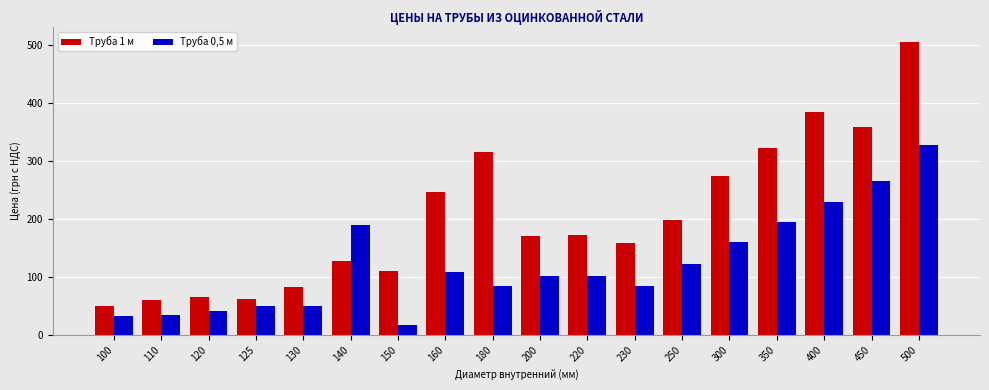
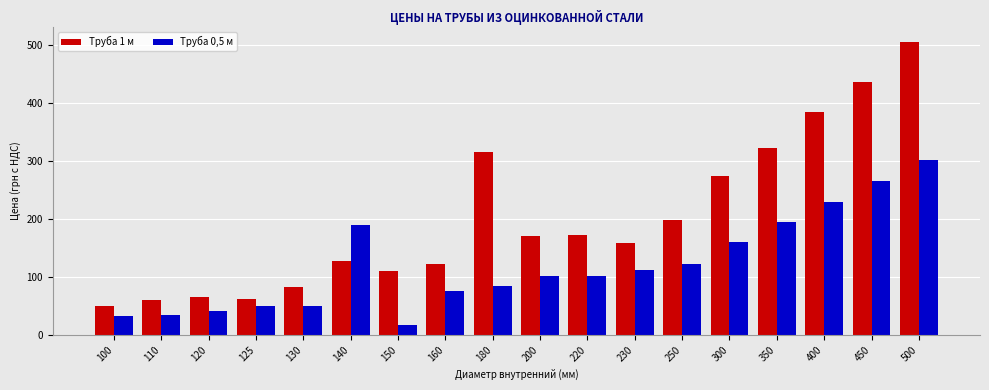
Труба 1 м, 160: 250 -> 120
Труба 0,5 м, 160: 110 -> 80
Труба 0,5 м, 230: 90 -> 110
Труба 1 м, 450: 360 -> 440
Труба 0,5 м, 500: 330 -> 300
